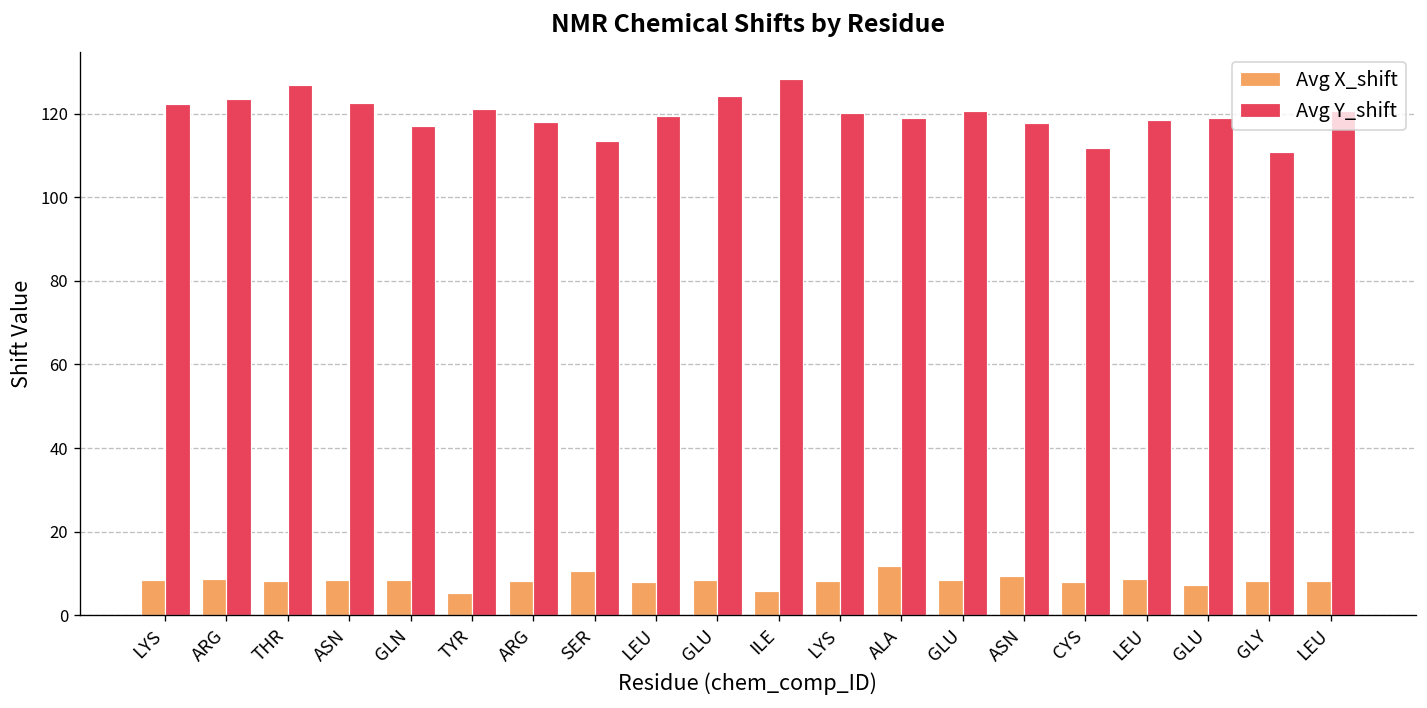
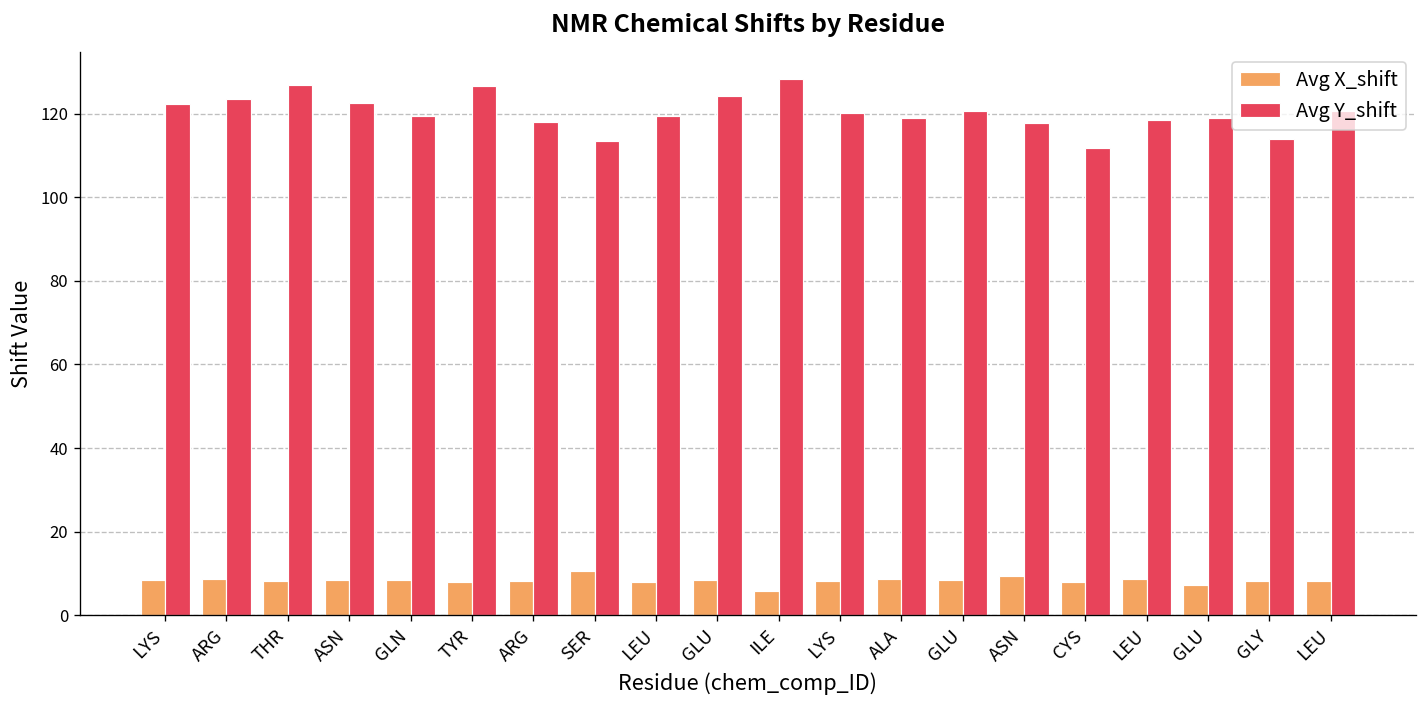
Avg Y_shift, GLN: 117 -> 119
Avg X_shift, TYR: 5 -> 8
Avg Y_shift, TYR: 121 -> 127
Avg X_shift, ALA: 12 -> 9
Avg Y_shift, GLY: 111 -> 114
